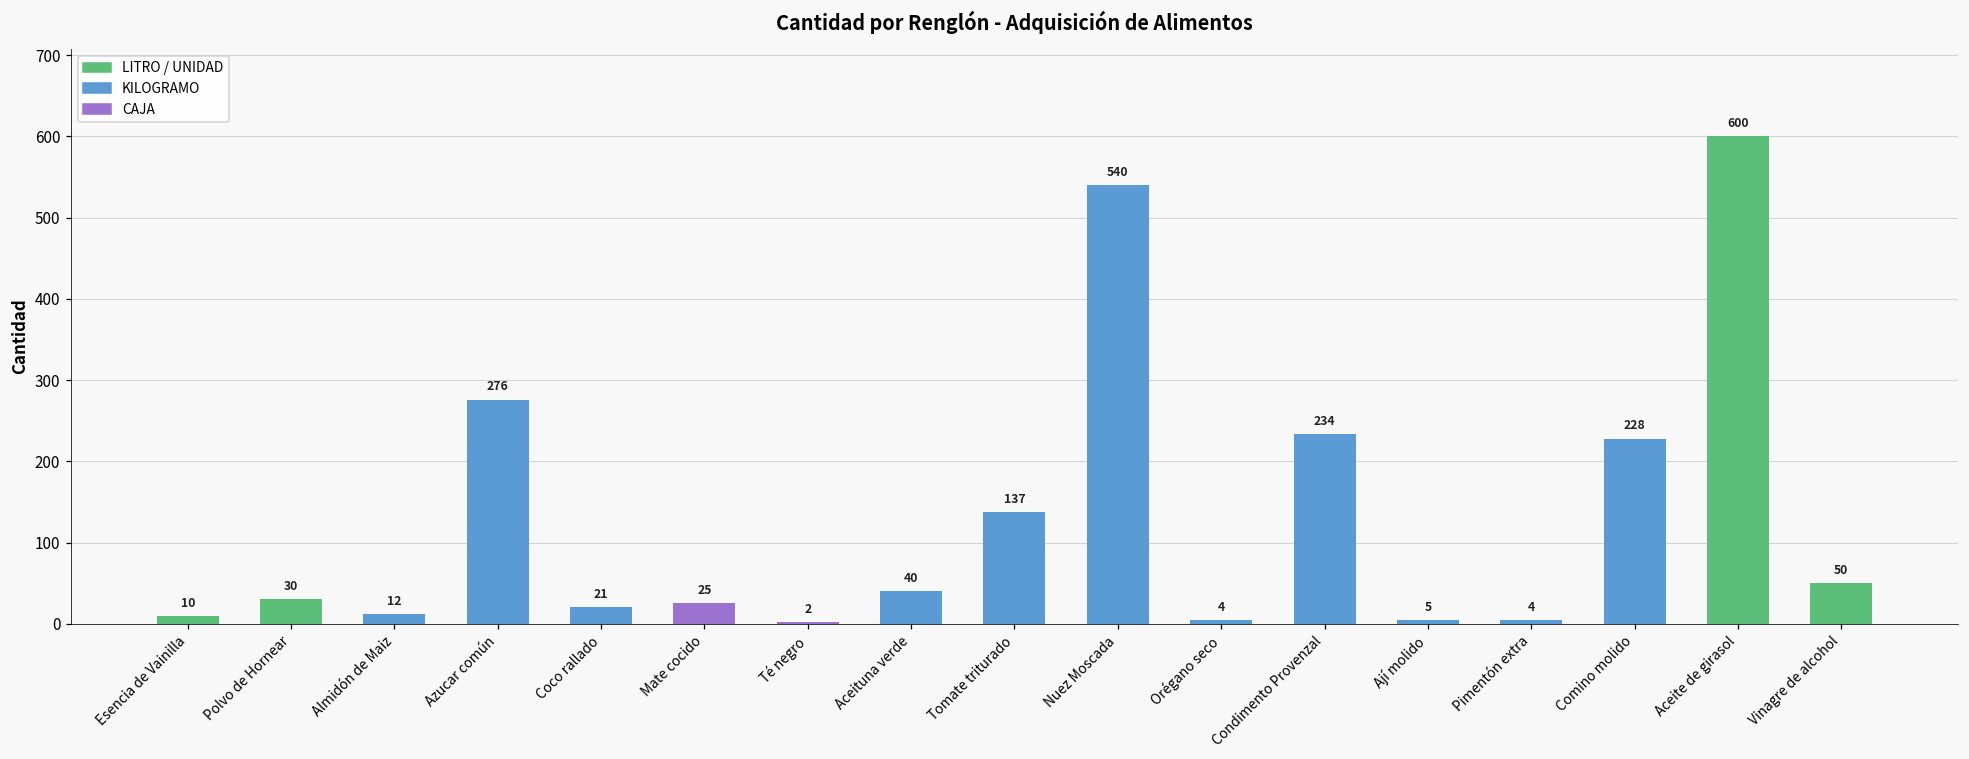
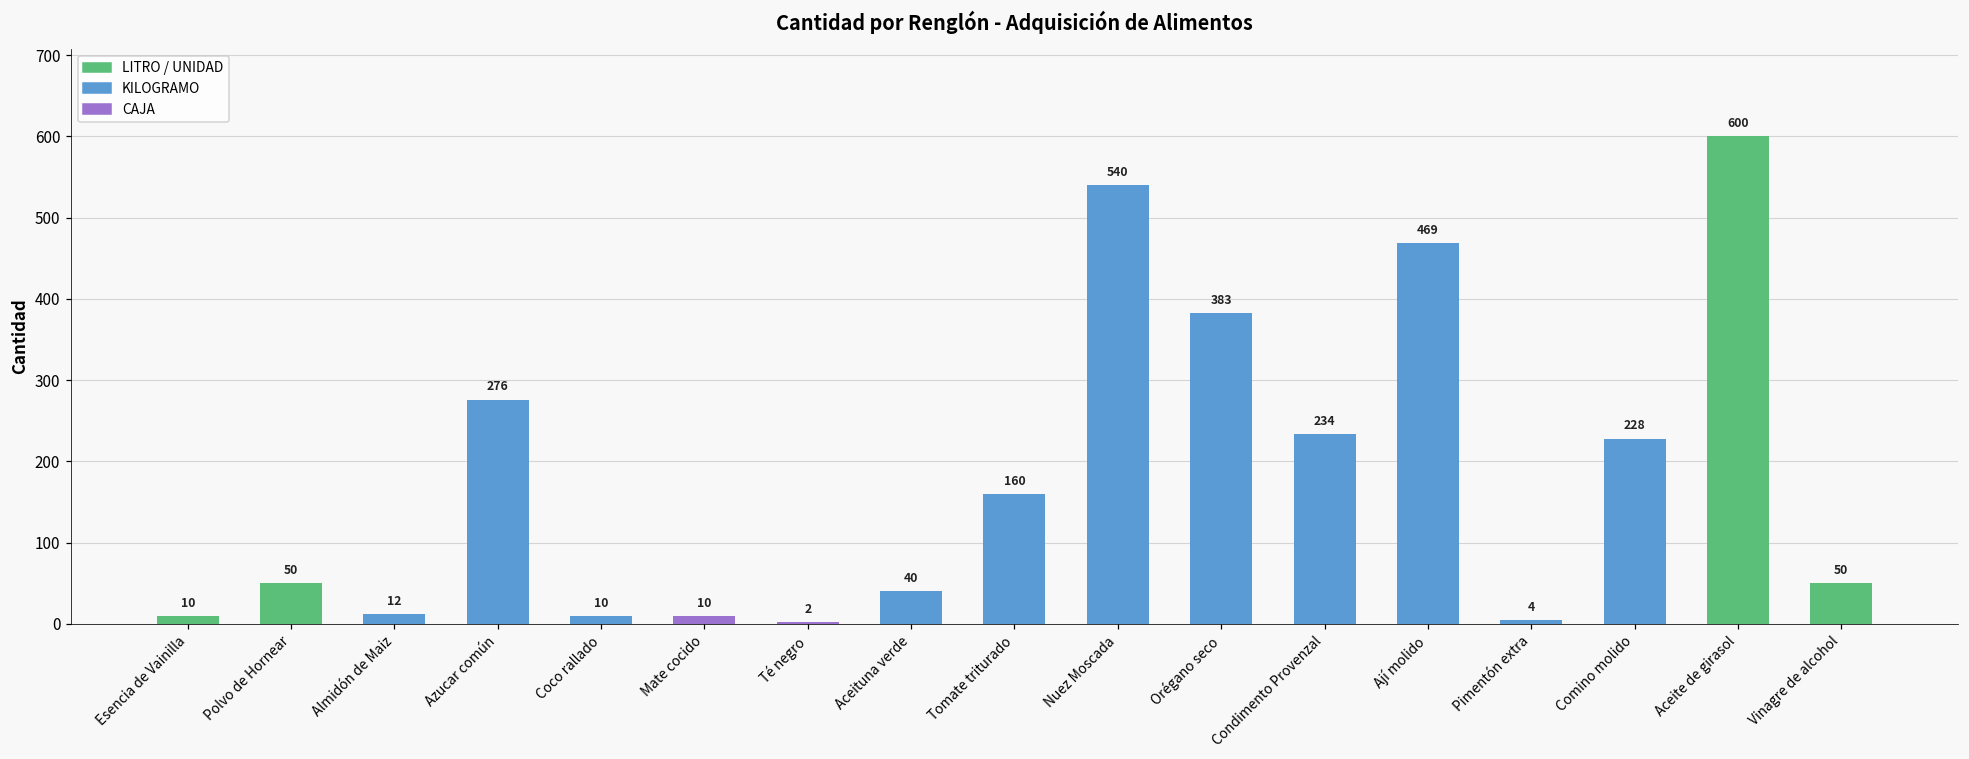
Polvo de Hornear: 30 -> 50
Coco rallado: 21 -> 10
Mate cocido: 25 -> 10
Tomate triturado: 137 -> 160
Orégano seco: 4 -> 383
Ají molido: 5 -> 469
